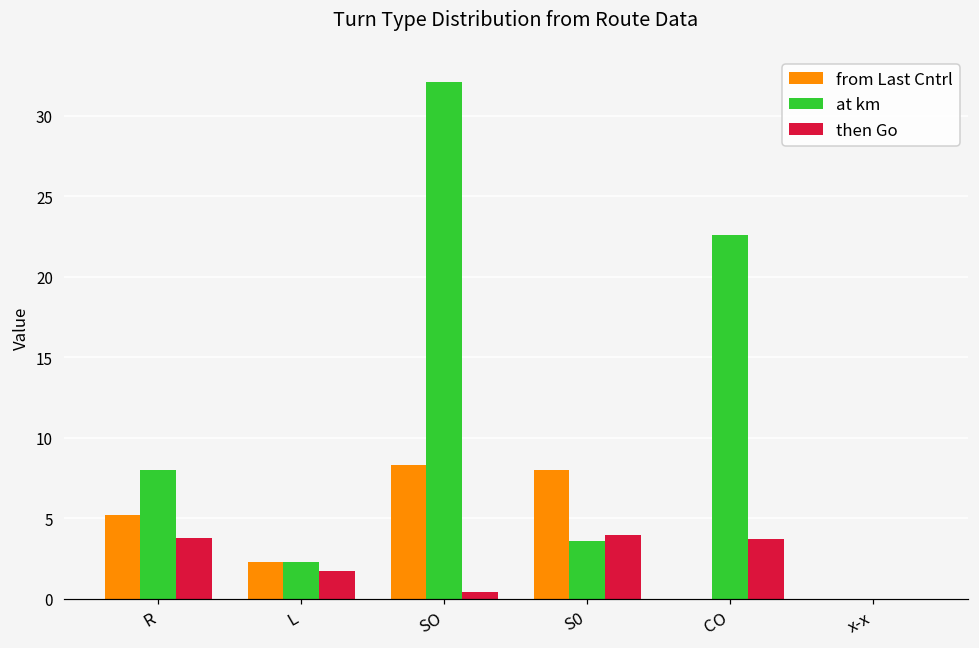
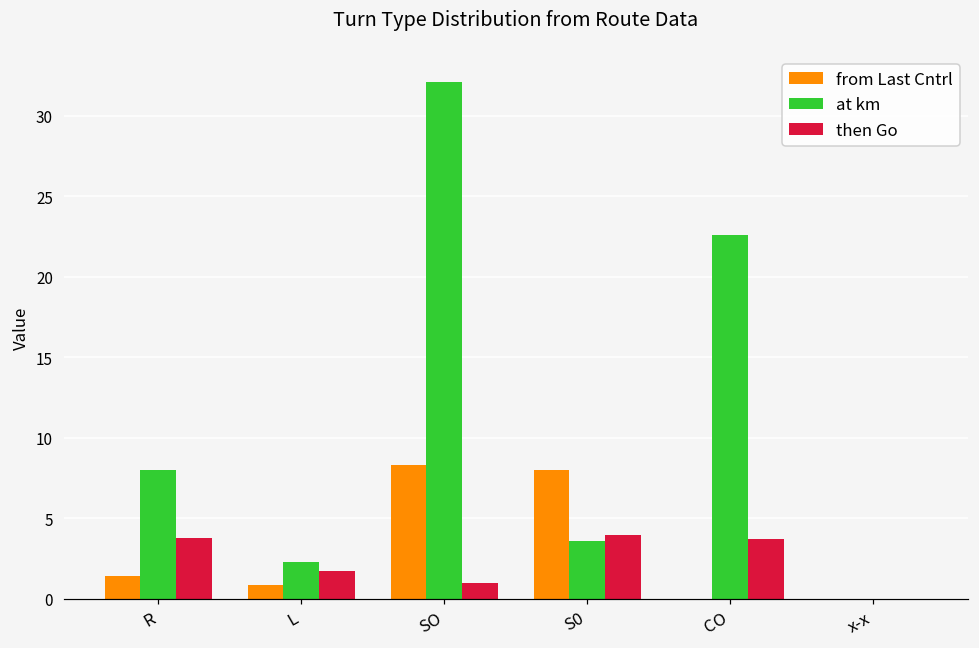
from Last Cntrl, R: 5.2 -> 1.4
from Last Cntrl, L: 2.3 -> 0.9
then Go, SO: 0.4 -> 1.0
